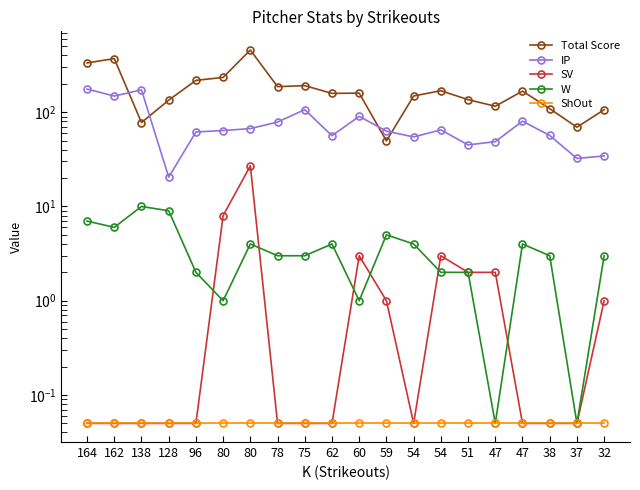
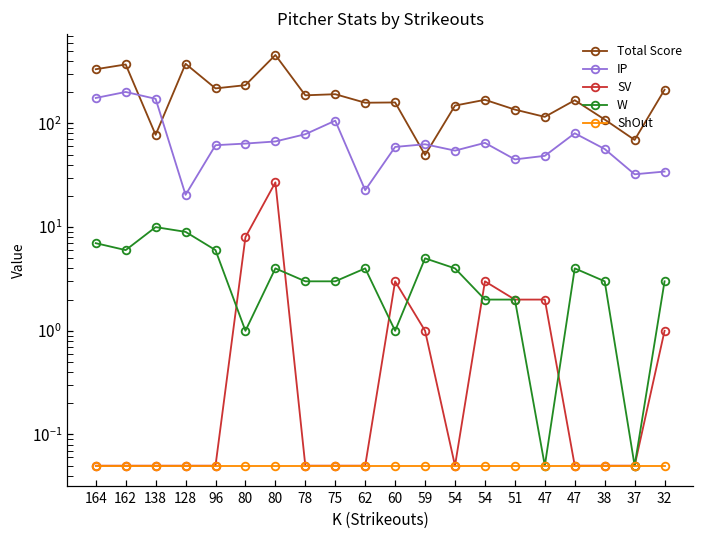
IP, 162: 150 -> 200
Total Score, 128: 130 -> 380
W, 96: 2 -> 6
IP, 62: 60 -> 23
IP, 60: 90 -> 60
Total Score, 32: 110 -> 210
